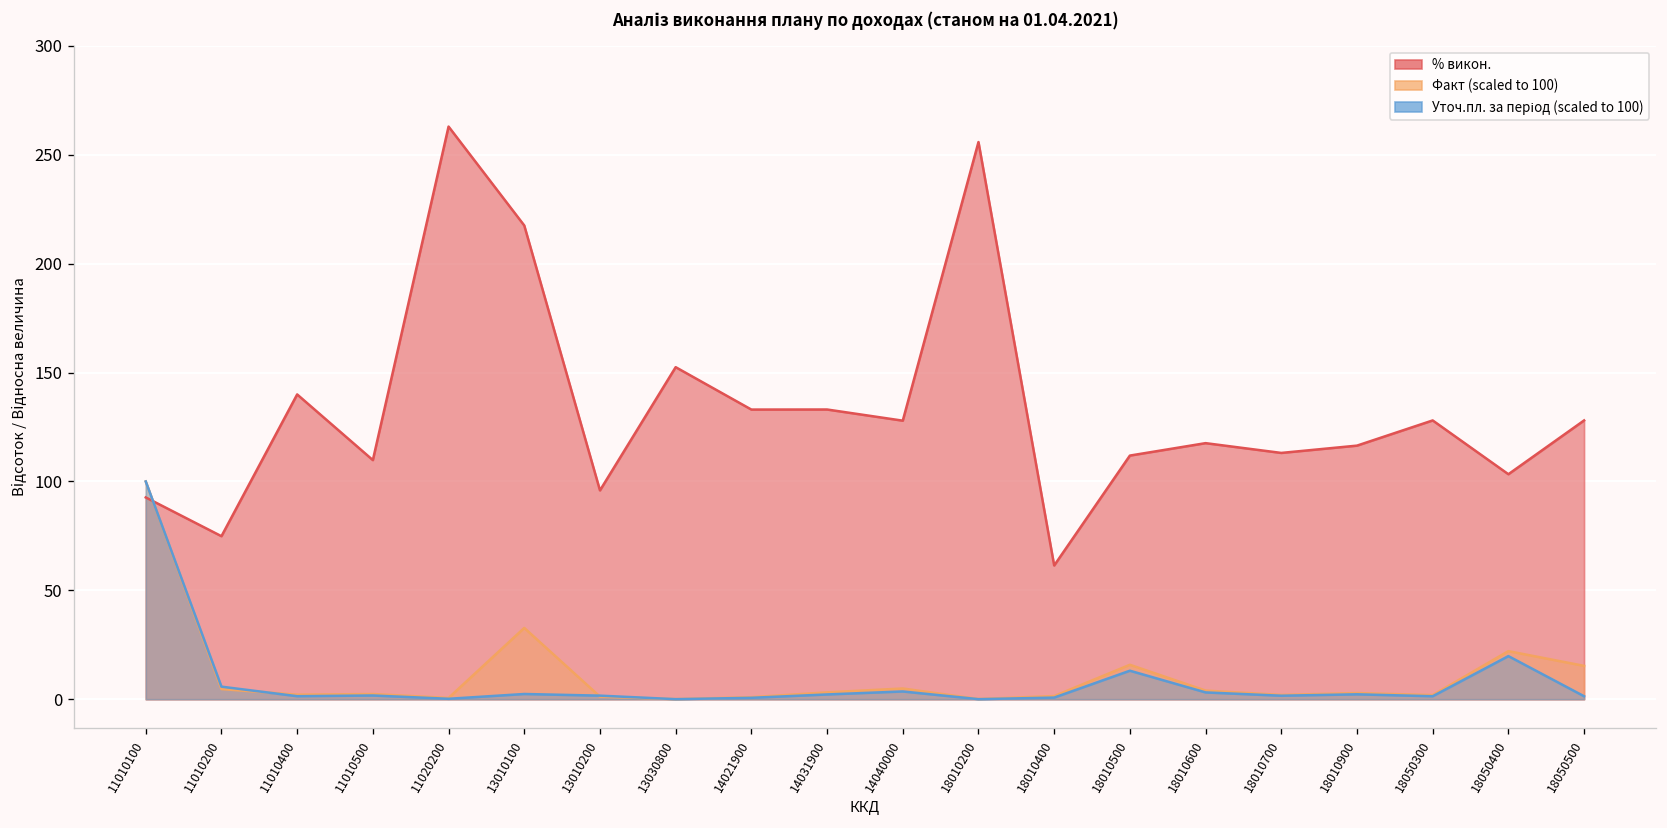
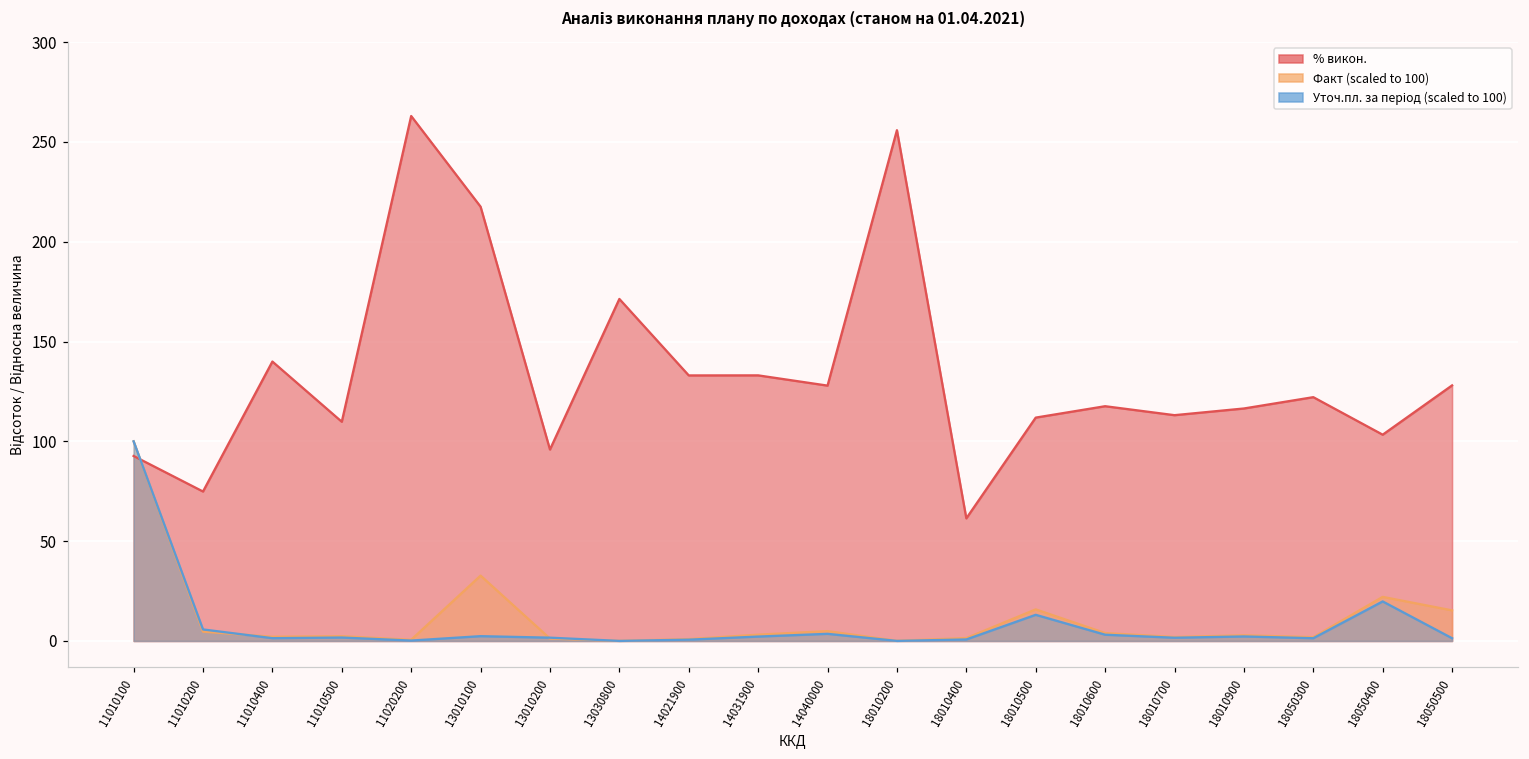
% викон., 13030800: 152 -> 171
% викон., 18050300: 128 -> 122
